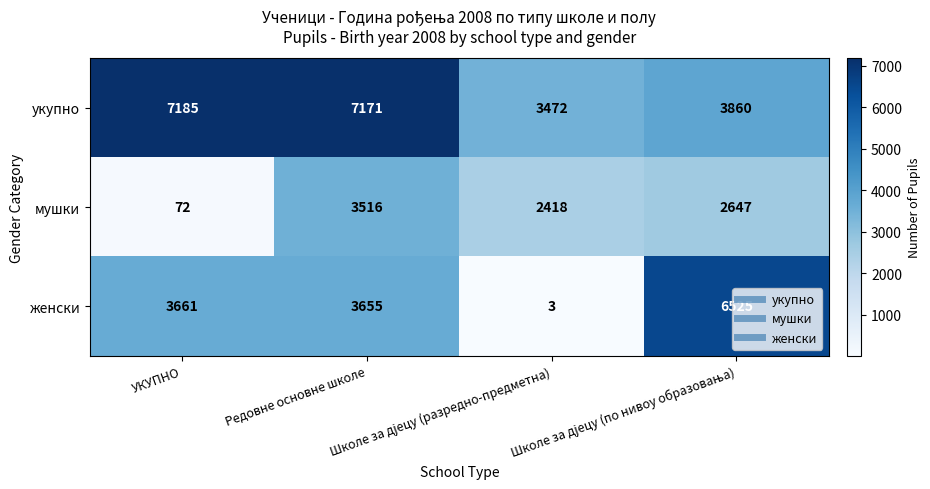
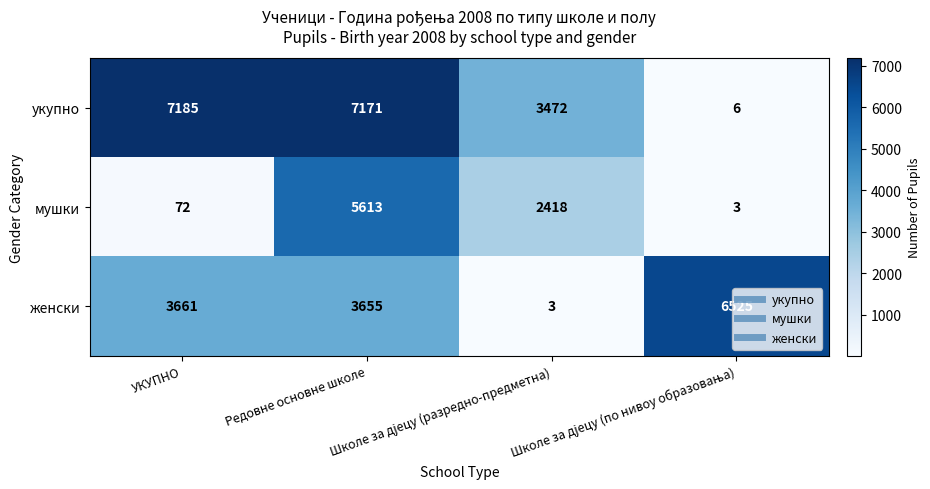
укупно, Школе за дјецу (по нивоу образовања): 3860 -> 6
мушки, Редовне основне школе: 3516 -> 5613
мушки, Школе за дјецу (по нивоу образовања): 2647 -> 3
